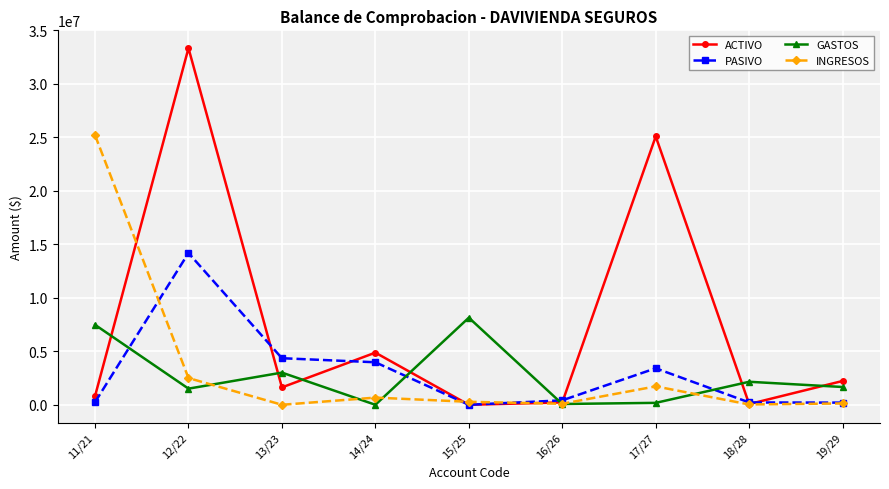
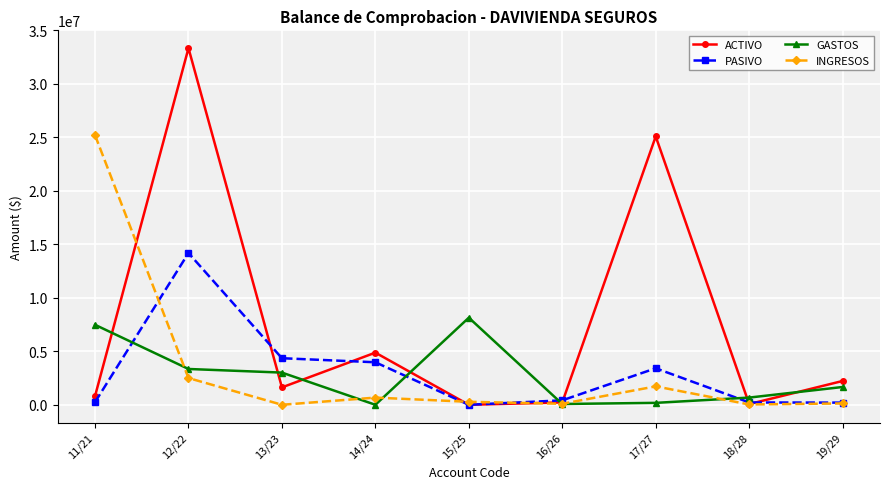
GASTOS, 12/22: 1500000 -> 3300000
GASTOS, 18/28: 2200000 -> 700000
